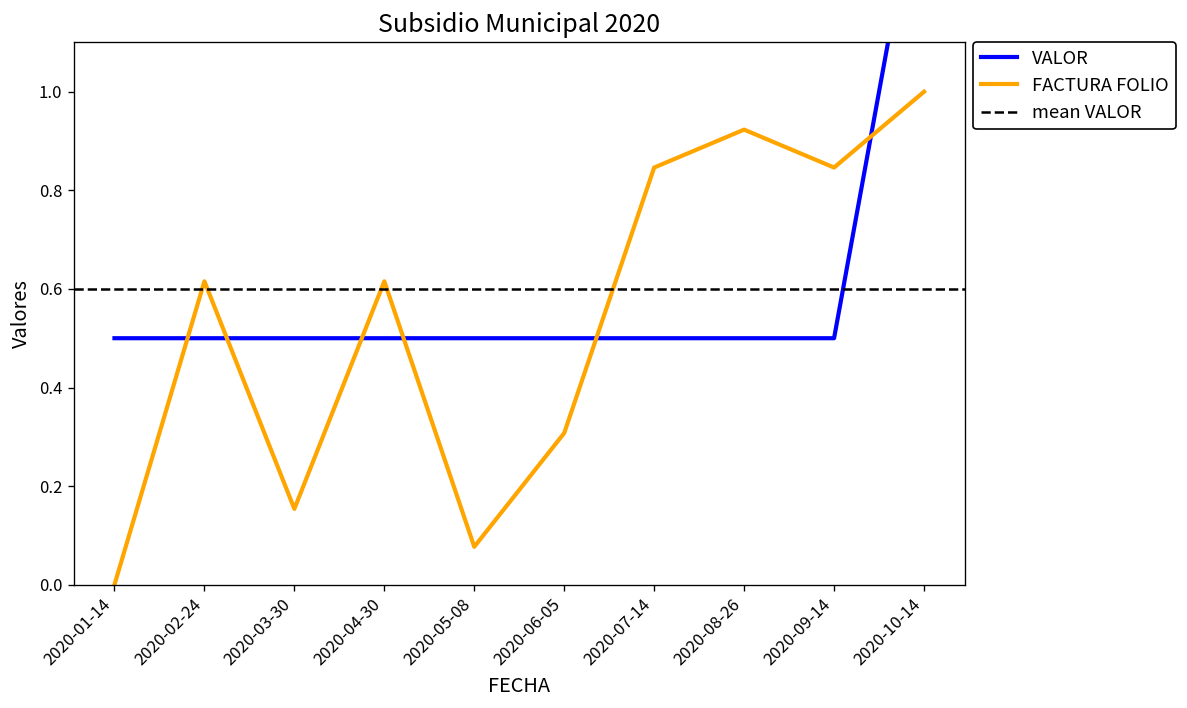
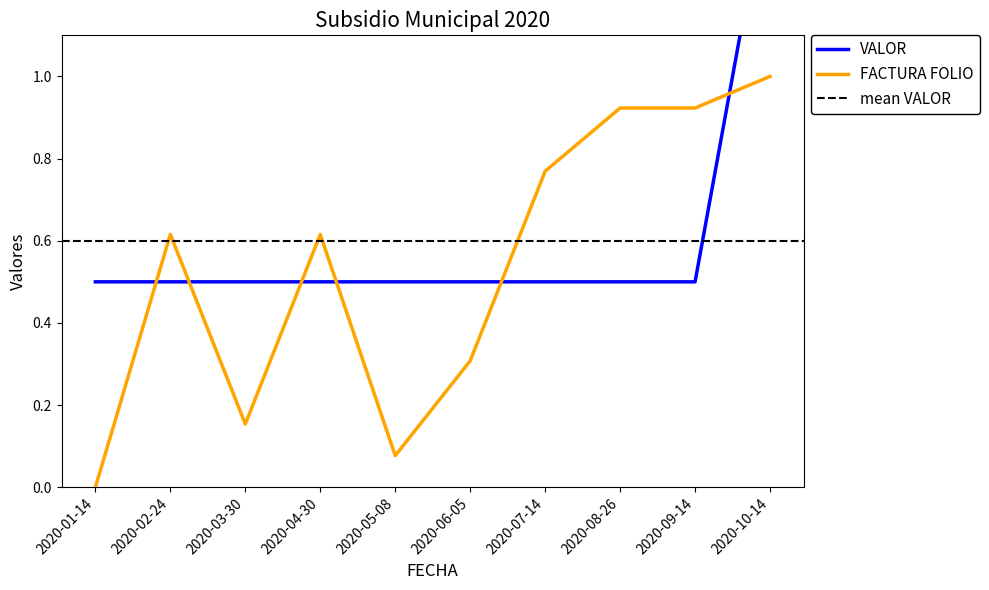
FACTURA FOLIO, 2020-07-14: 0.85 -> 0.77
FACTURA FOLIO, 2020-09-14: 0.85 -> 0.92
